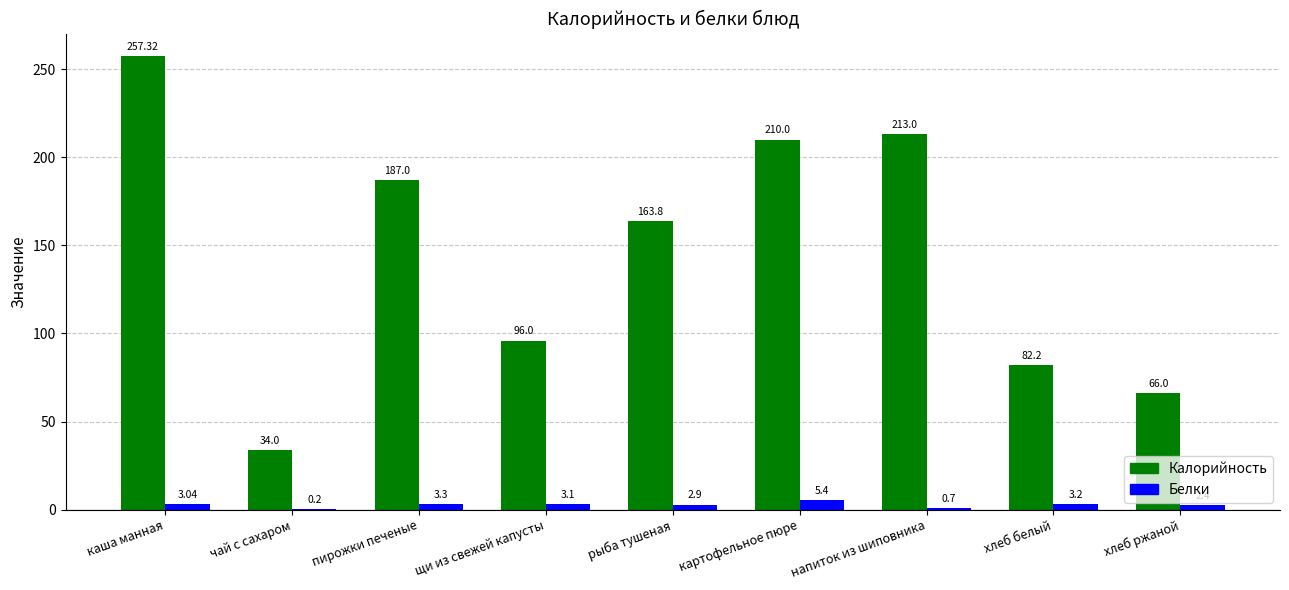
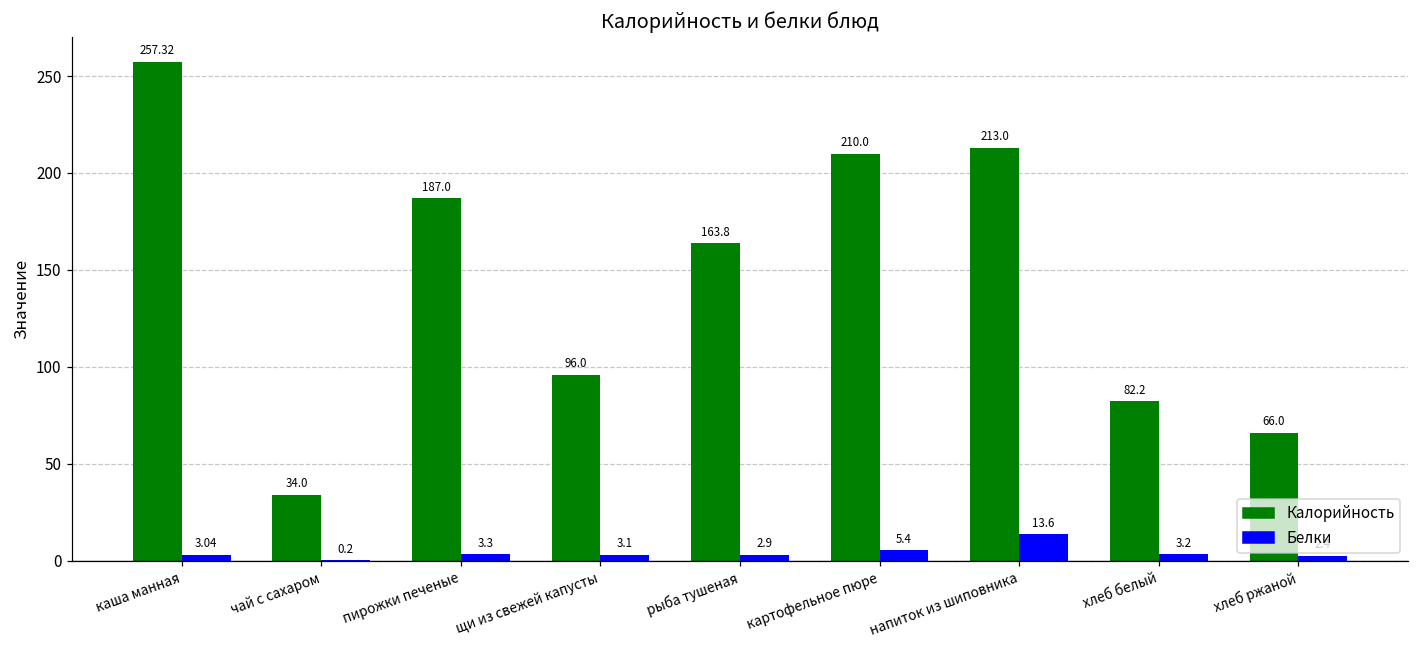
Белки, напиток из шиповника: 0.7 -> 13.6
